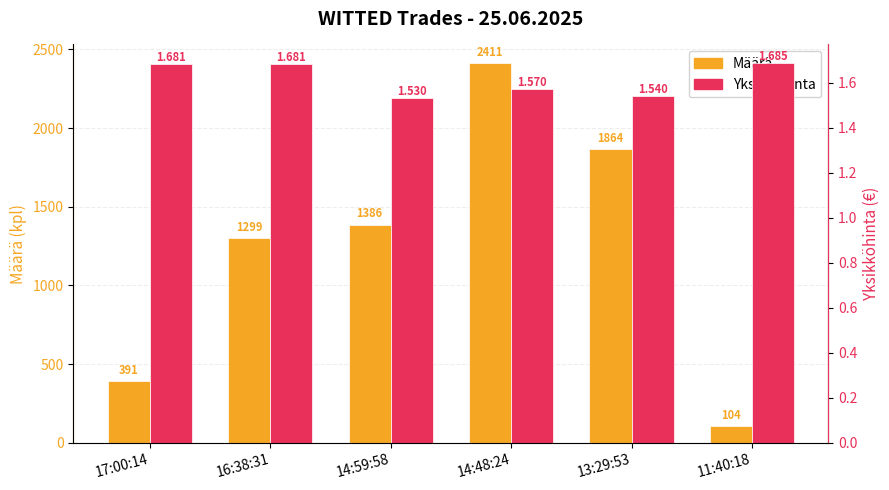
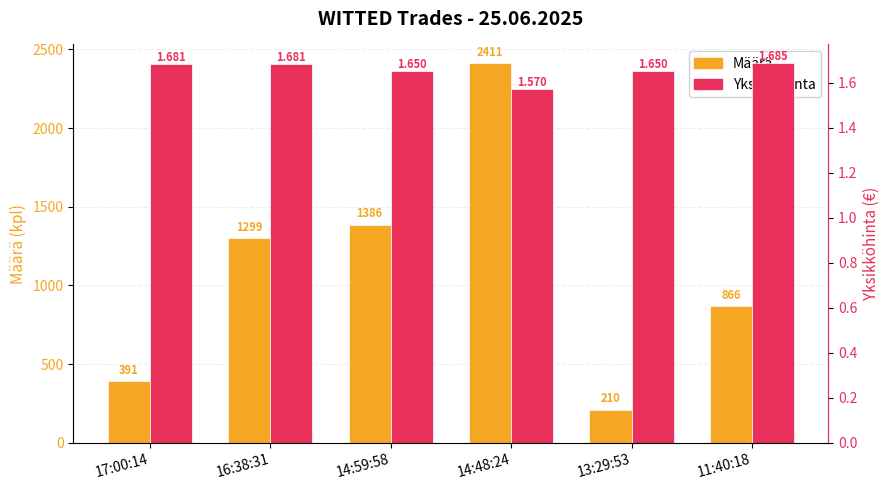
Määrä, 13:29:53: 1864 -> 210
Määrä, 11:40:18: 104 -> 866
Yksikköhinta, 14:59:58: 1.530 -> 1.650
Yksikköhinta, 13:29:53: 1.540 -> 1.650
